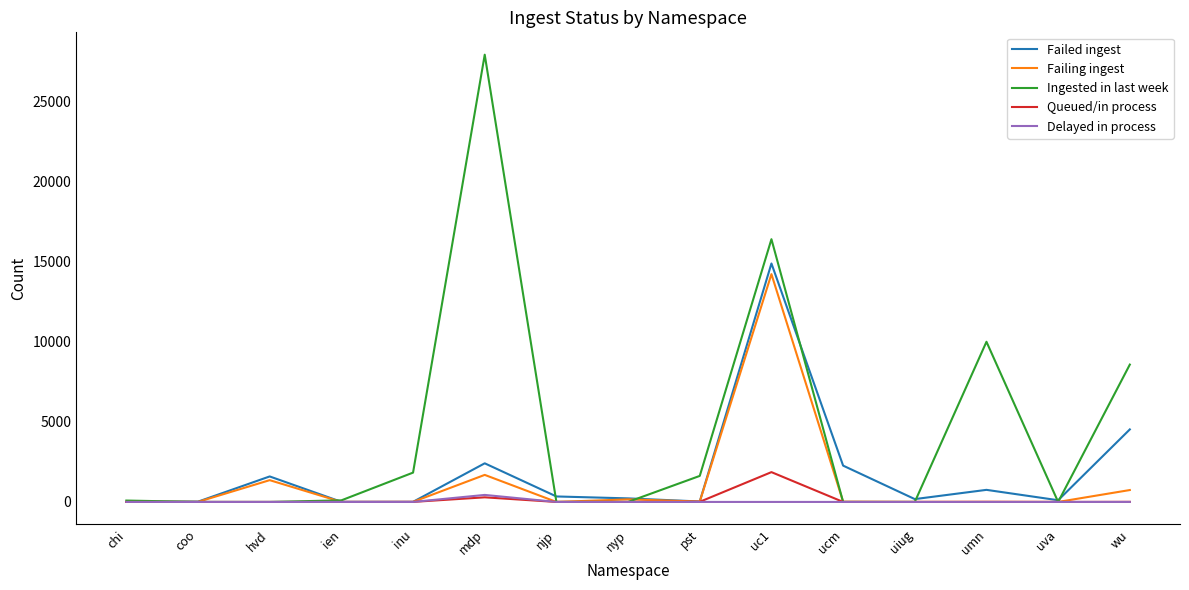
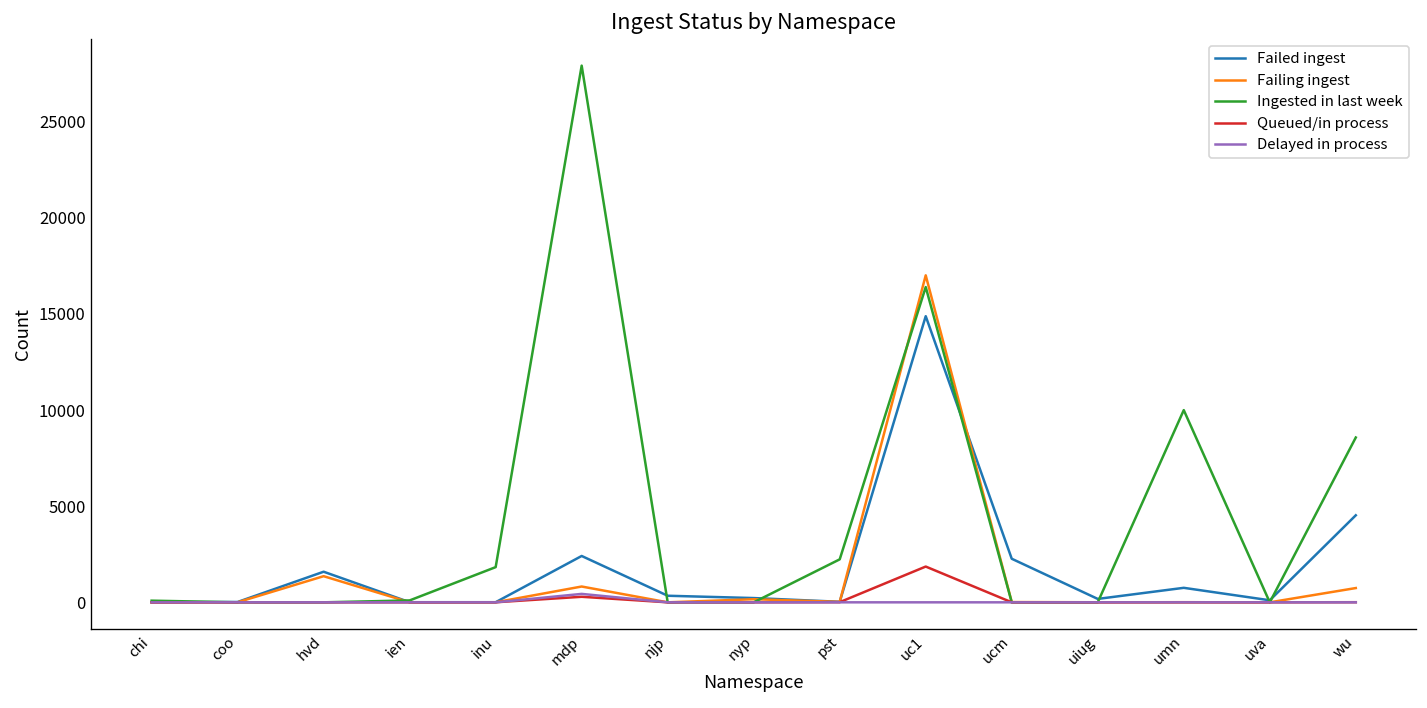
Failing ingest, mdp: 1700 -> 800
Ingested in last week, pst: 1600 -> 2200
Failing ingest, uc1: 14200 -> 17000
